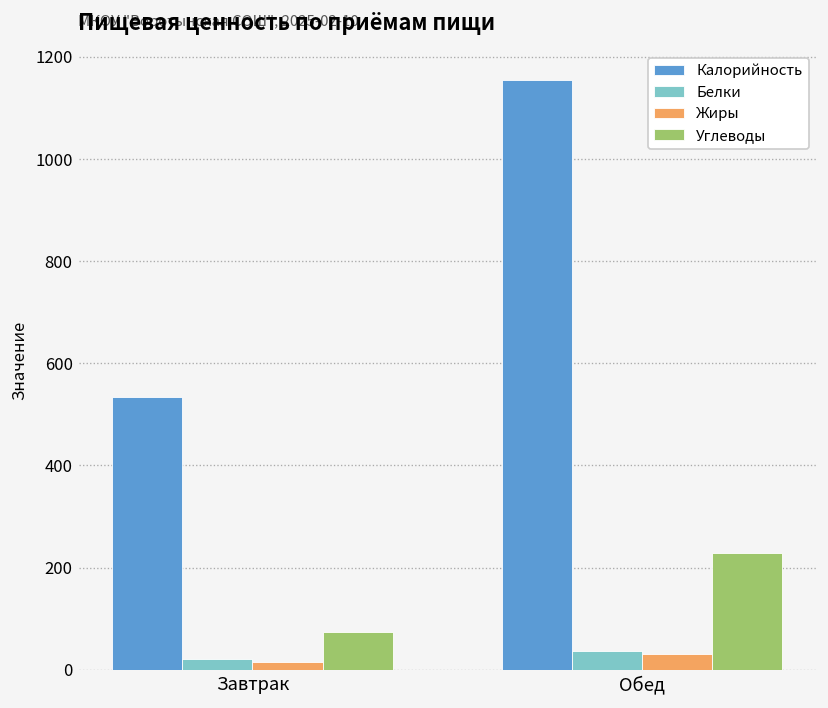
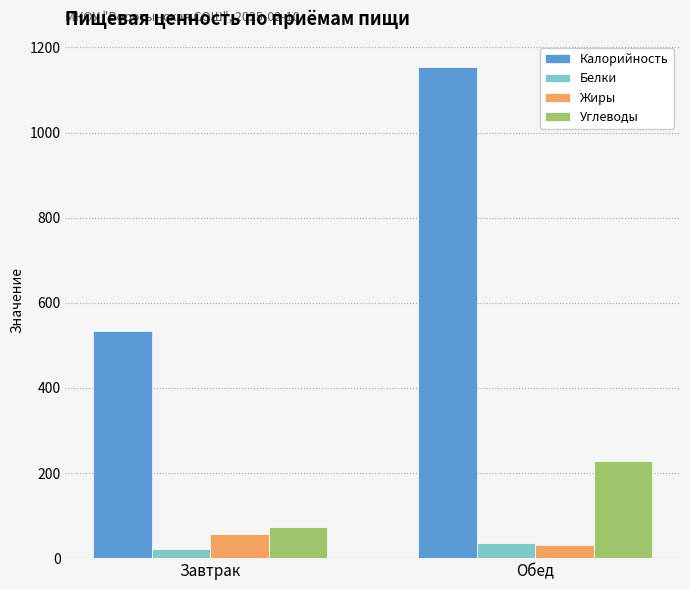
Жиры, Завтрак: 10 -> 60
